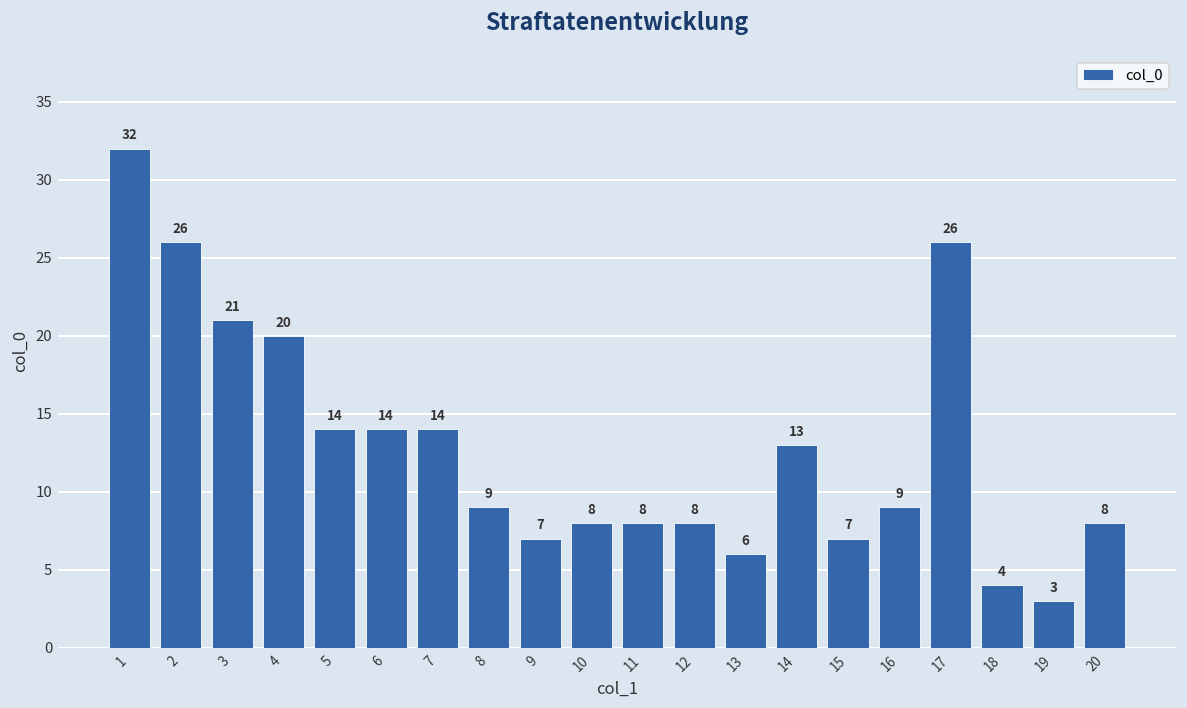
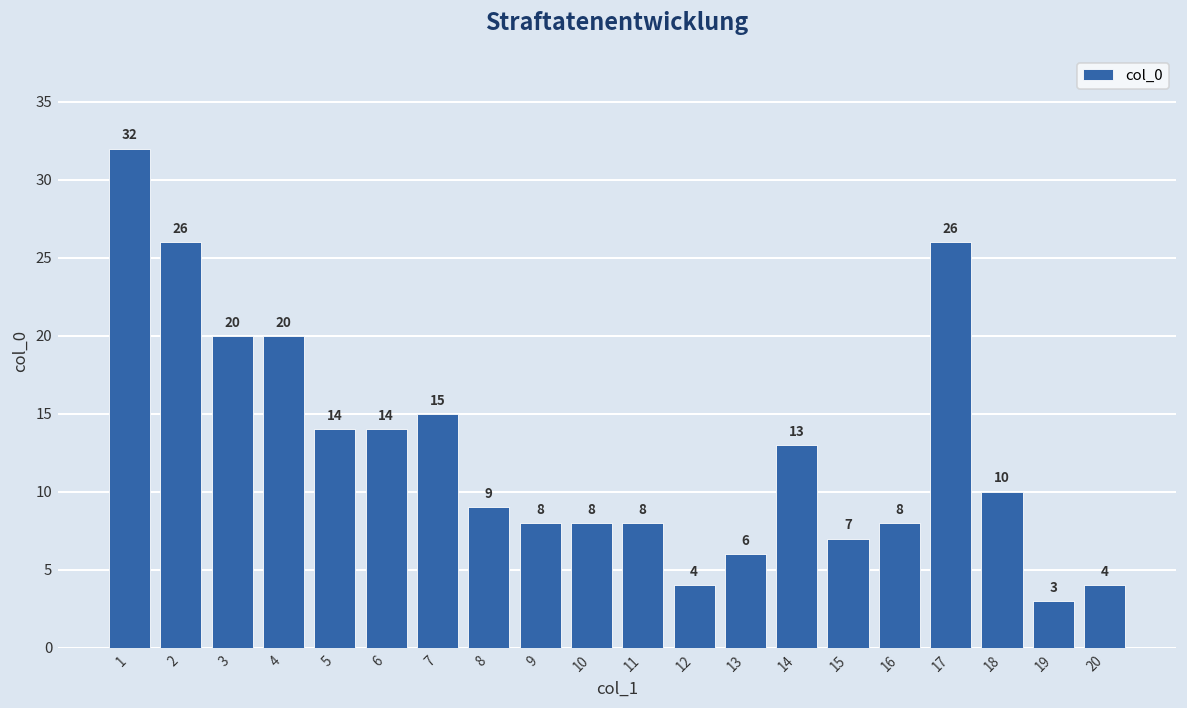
3: 21 -> 20
7: 14 -> 15
9: 7 -> 8
12: 8 -> 4
16: 9 -> 8
18: 4 -> 10
20: 8 -> 4
